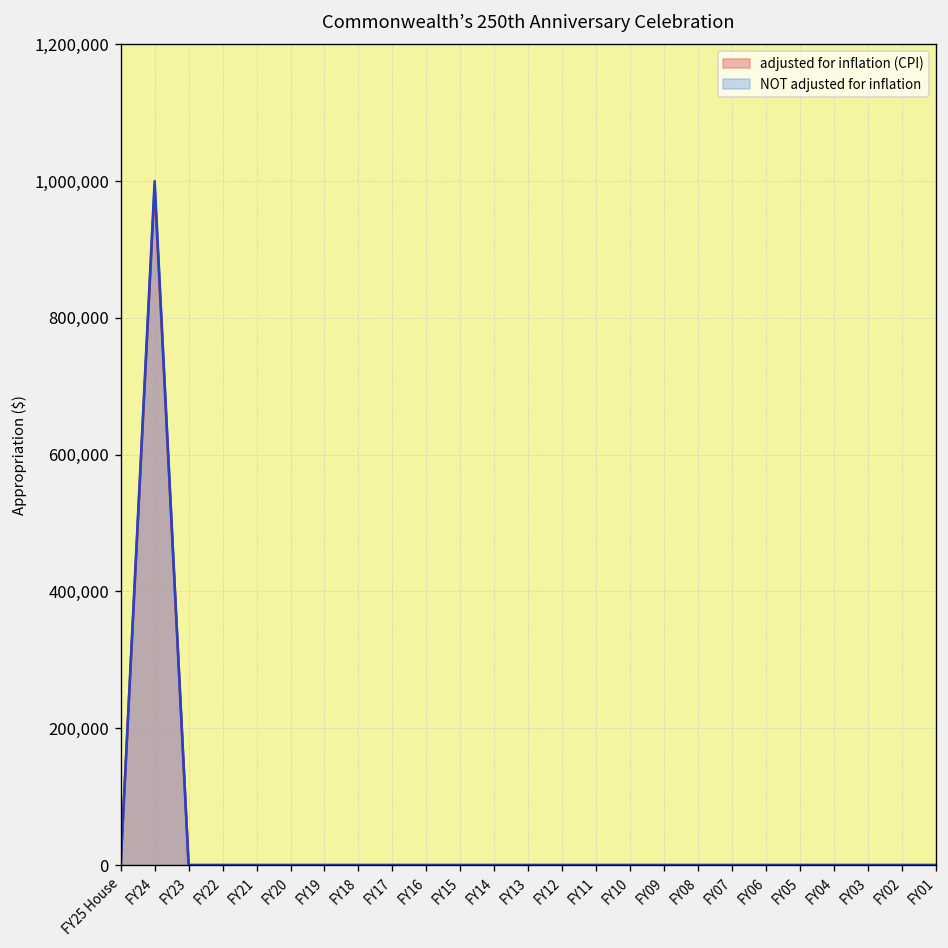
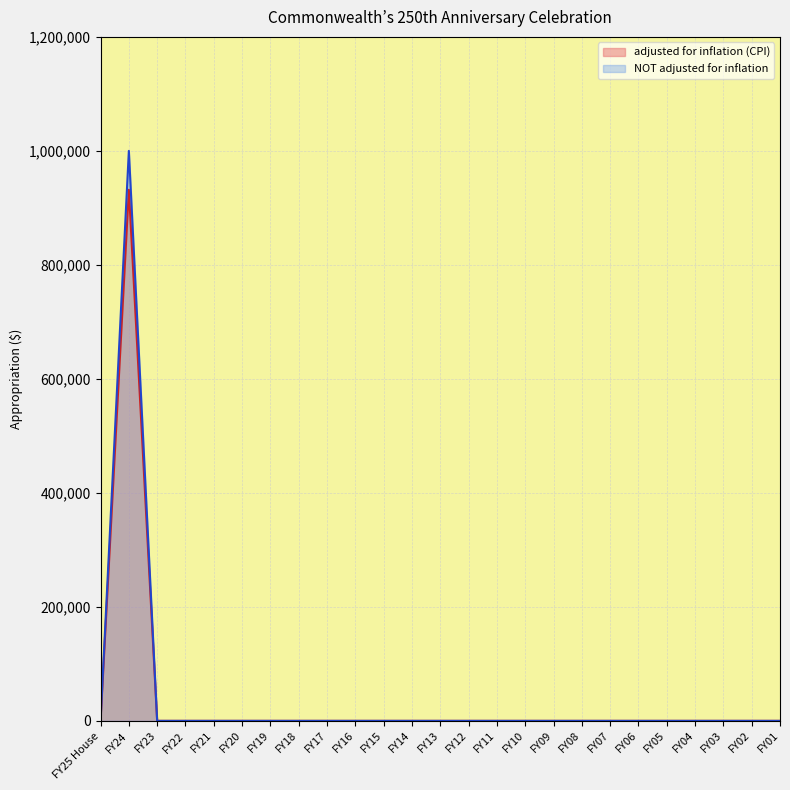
adjusted for inflation (CPI), FY24: 990,000 -> 930,000
